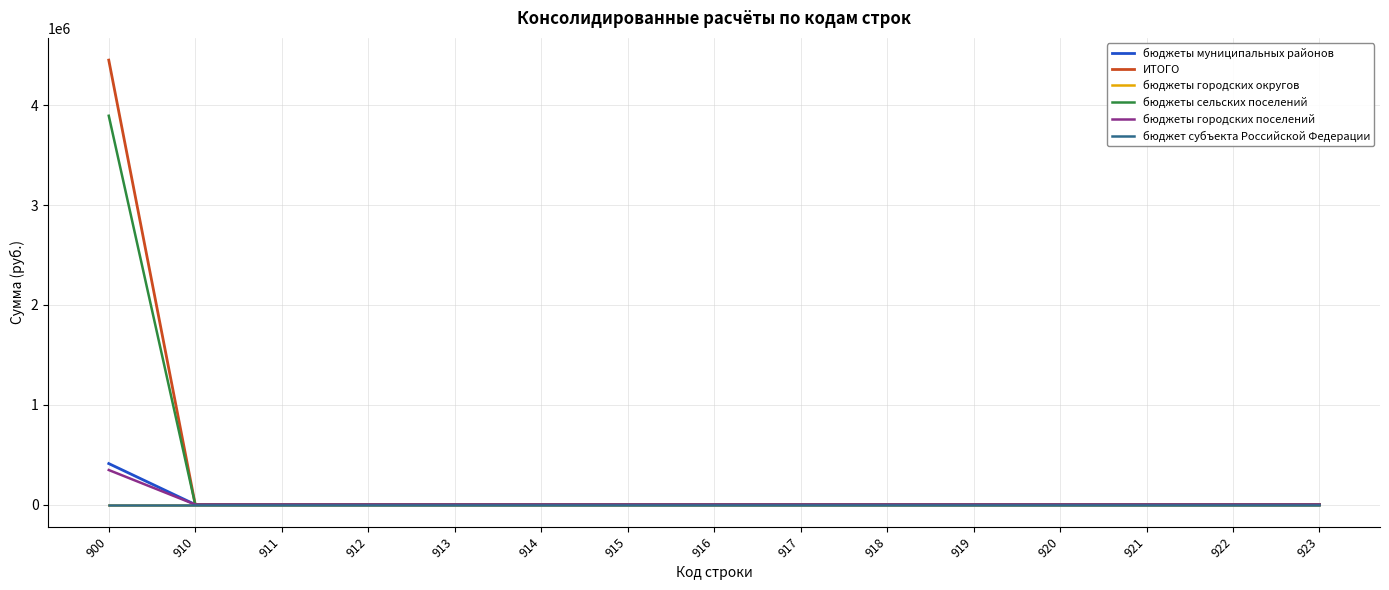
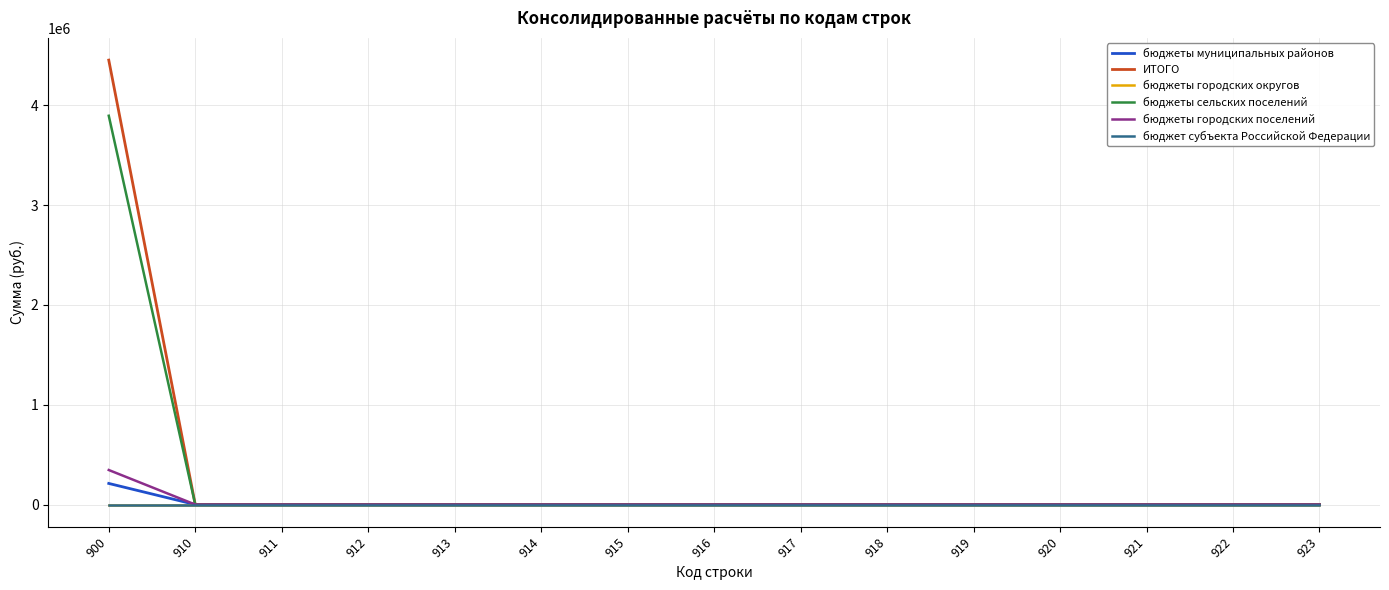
бюджеты муниципальных районов, 900: 400000 -> 200000
